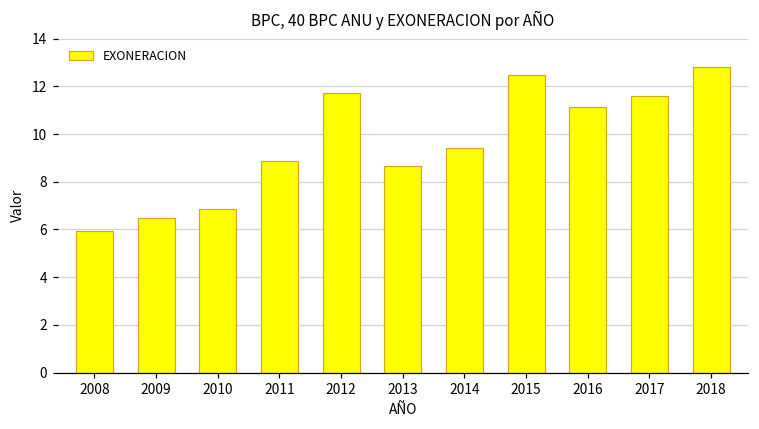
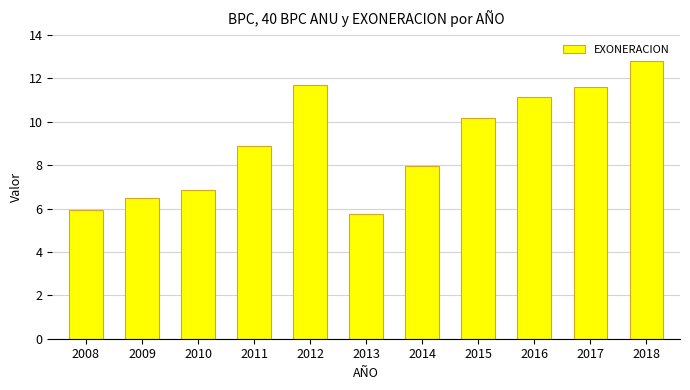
2013: 8.7 -> 5.7
2014: 9.4 -> 8.0
2015: 12.5 -> 10.2
